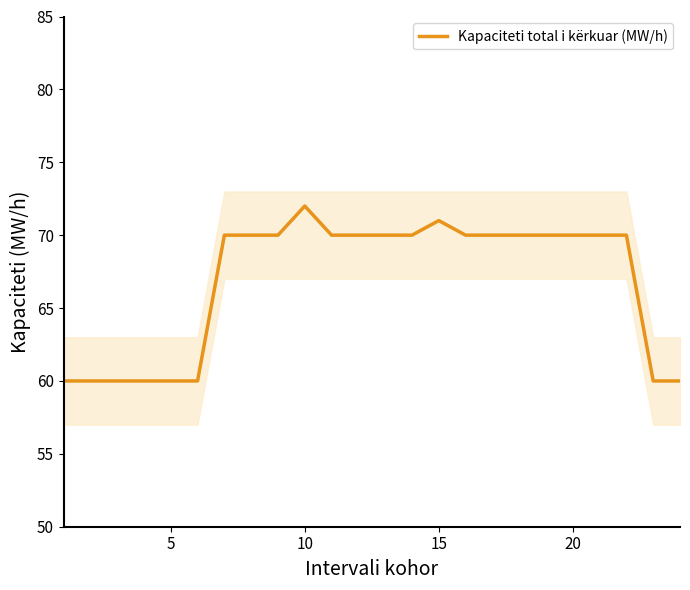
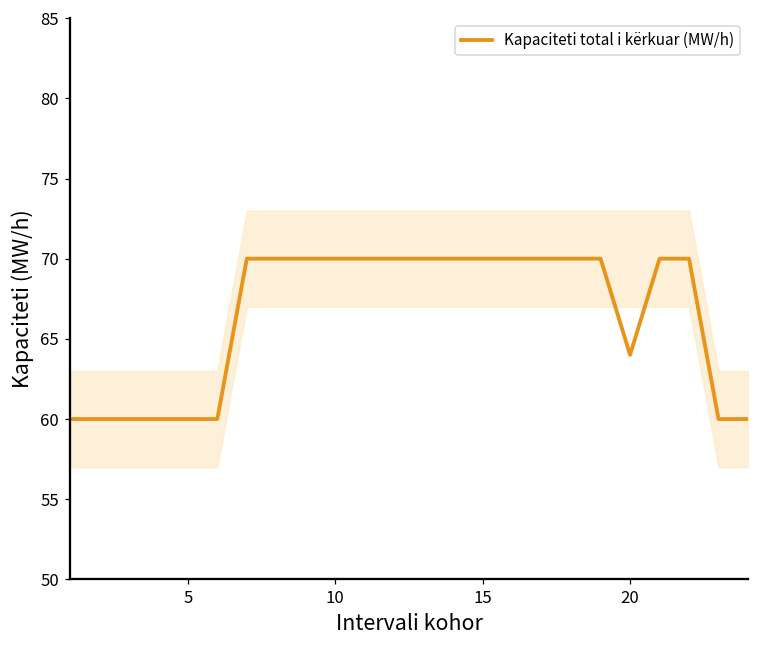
Kapaciteti total i kërkuar (MW/h), 10: 72 -> 70
Kapaciteti total i kërkuar (MW/h), 15: 71 -> 70
Kapaciteti total i kërkuar (MW/h), 20: 70 -> 64
